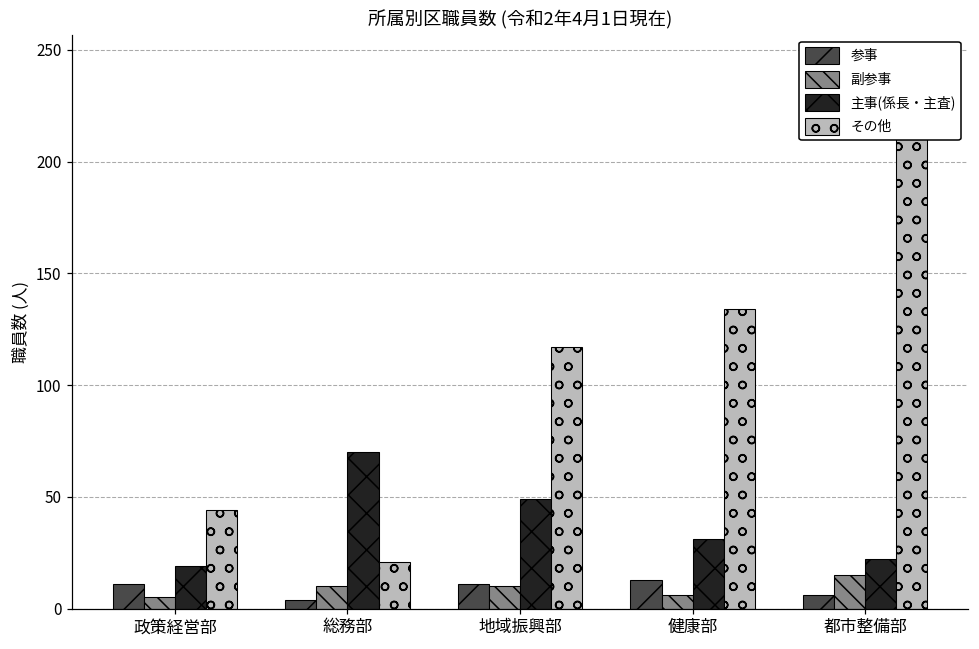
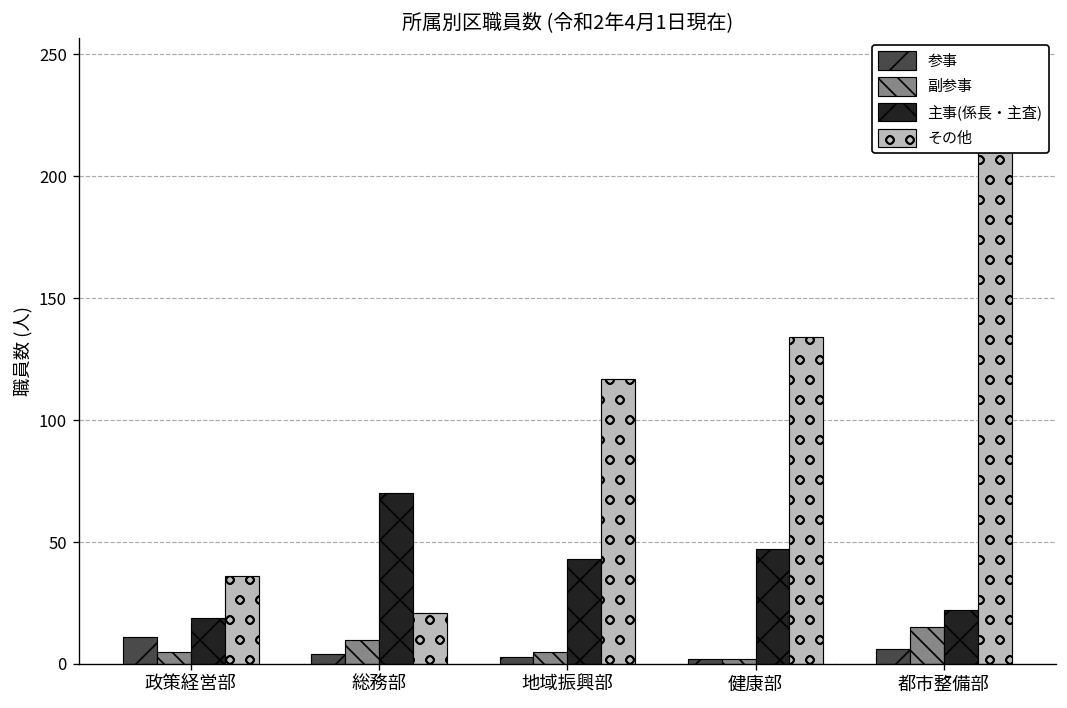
その他, 政策経営部: 44 -> 36
参事, 地域振興部: 11 -> 3
副参事, 地域振興部: 10 -> 5
主事(係長・主査), 地域振興部: 49 -> 43
参事, 健康部: 13 -> 2
副参事, 健康部: 6 -> 2
主事(係長・主査), 健康部: 31 -> 47
